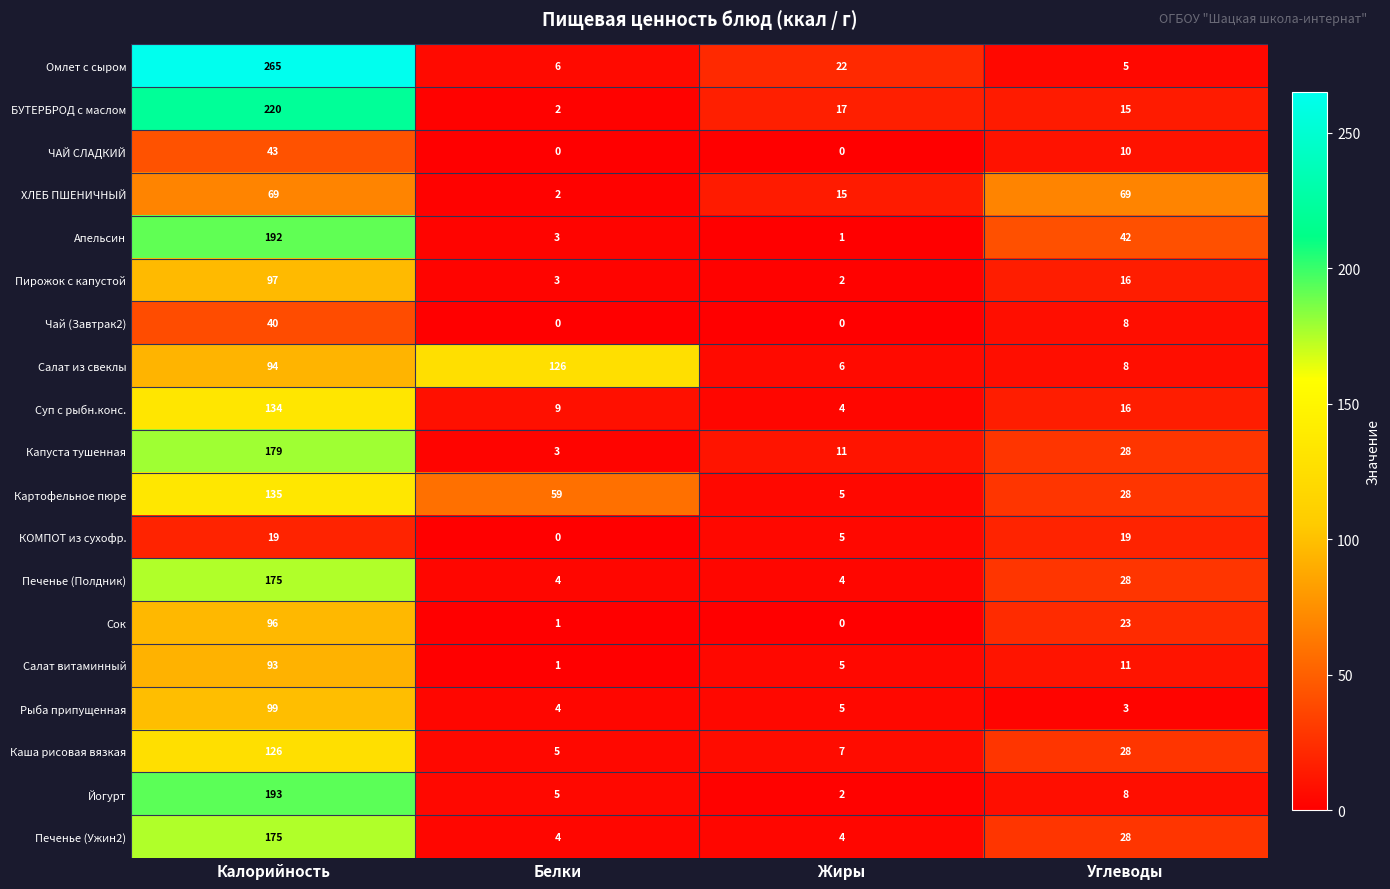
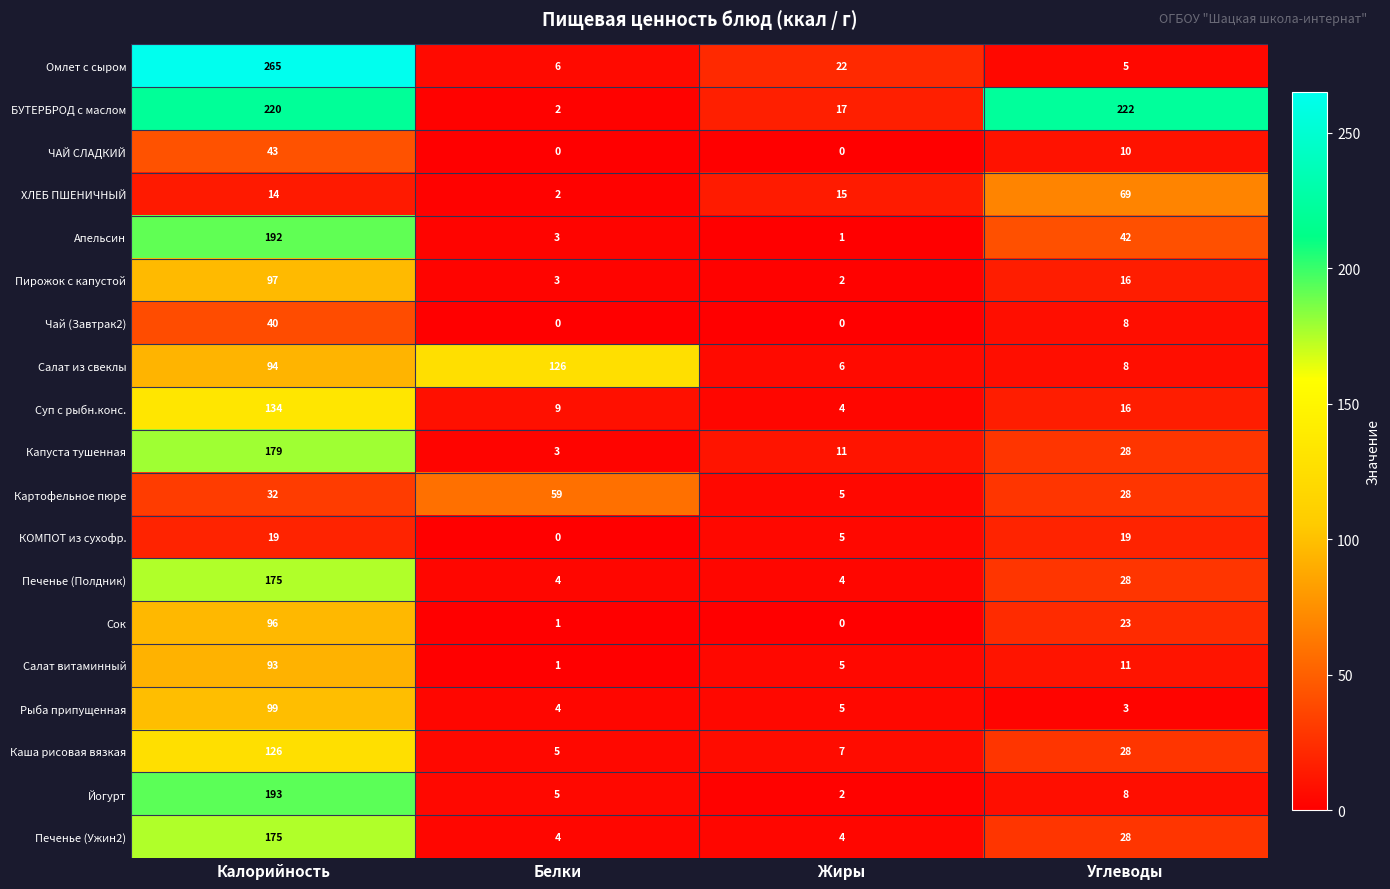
БУТЕРБРОД с маслом, Углеводы: 15 -> 222
ХЛЕБ ПШЕНИЧНЫЙ, Калорийность: 69 -> 14
Картофельное пюре, Калорийность: 135 -> 32
